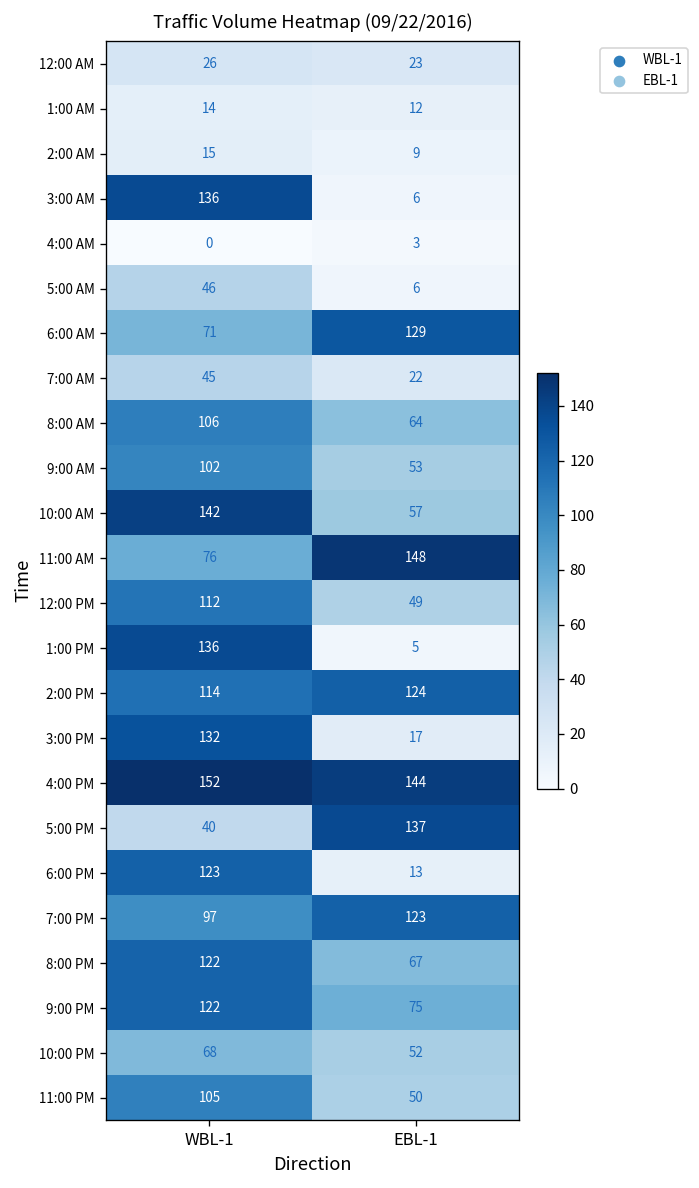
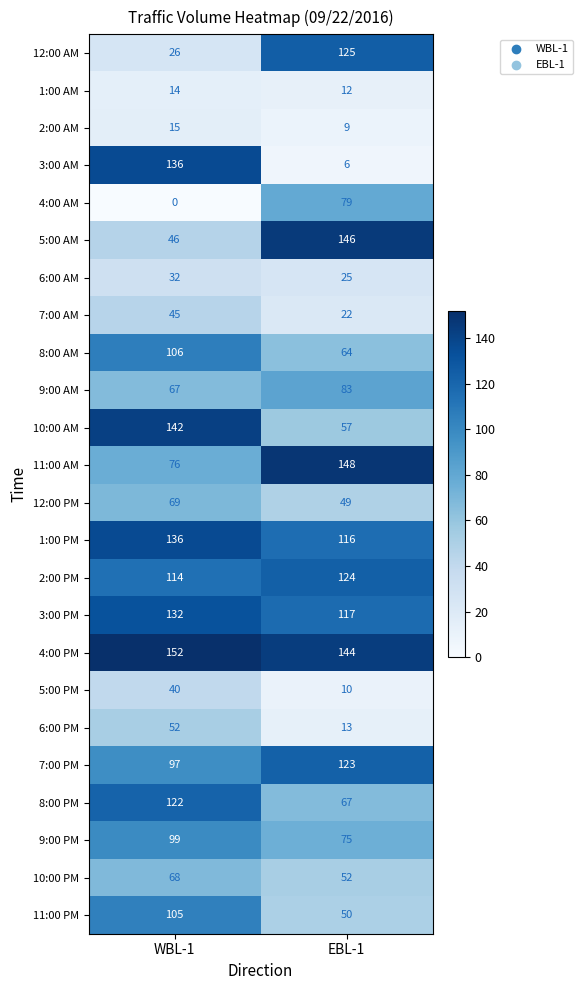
12:00 AM, EBL-1: 23 -> 125
4:00 AM, EBL-1: 3 -> 79
5:00 AM, EBL-1: 6 -> 146
6:00 AM, WBL-1: 71 -> 32
6:00 AM, EBL-1: 129 -> 25
9:00 AM, WBL-1: 102 -> 67
9:00 AM, EBL-1: 53 -> 83
12:00 PM, WBL-1: 112 -> 69
1:00 PM, EBL-1: 5 -> 116
3:00 PM, EBL-1: 17 -> 117
5:00 PM, EBL-1: 137 -> 10
6:00 PM, WBL-1: 123 -> 52
9:00 PM, WBL-1: 122 -> 99
